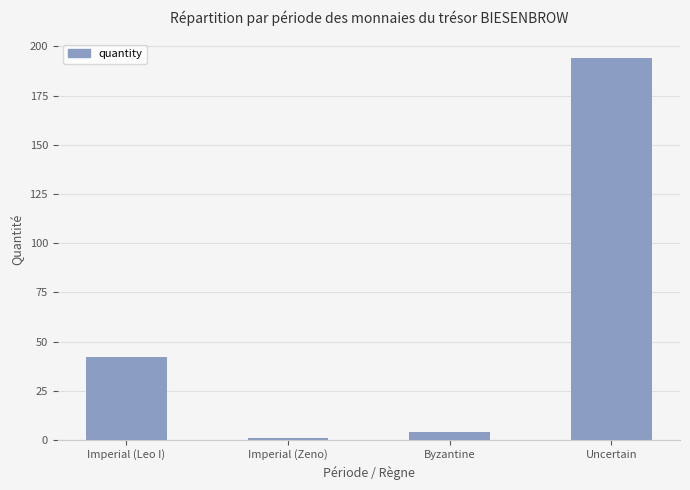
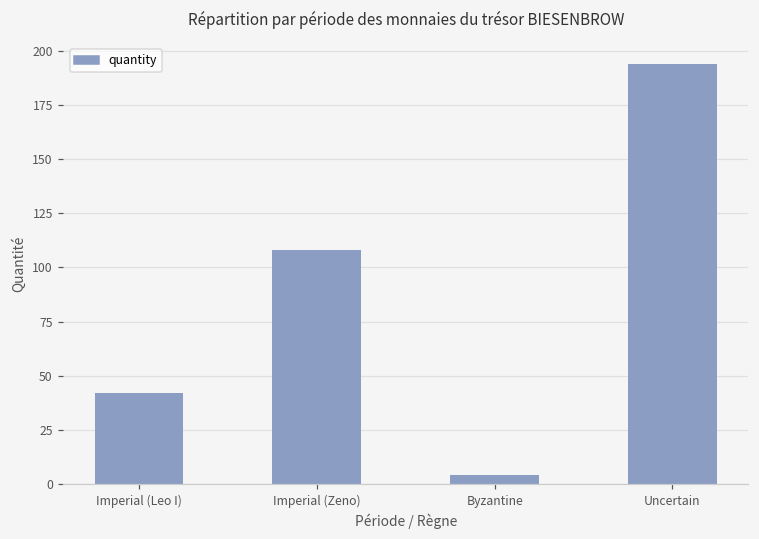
Imperial (Zeno): 1 -> 108
